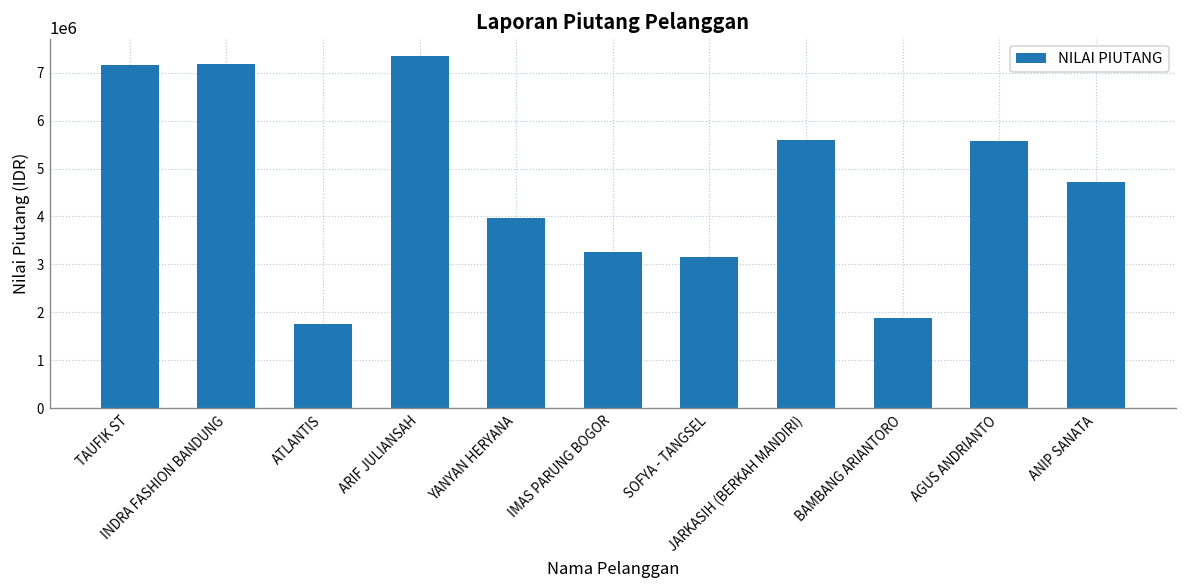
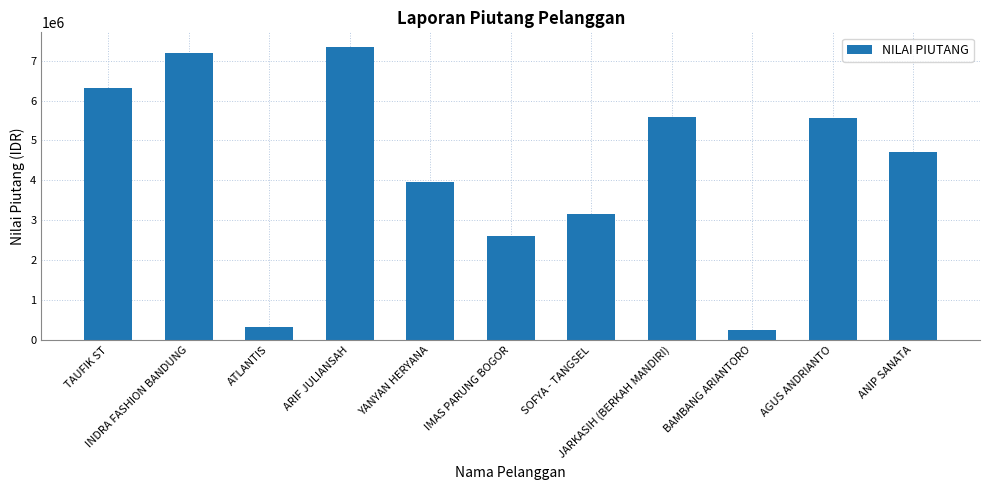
TAUFIK ST: 7200000 -> 6300000
ATLANTIS: 1800000 -> 300000
IMAS PARUNG BOGOR: 3300000 -> 2600000
BAMBANG ARIANTORO: 1900000 -> 300000
